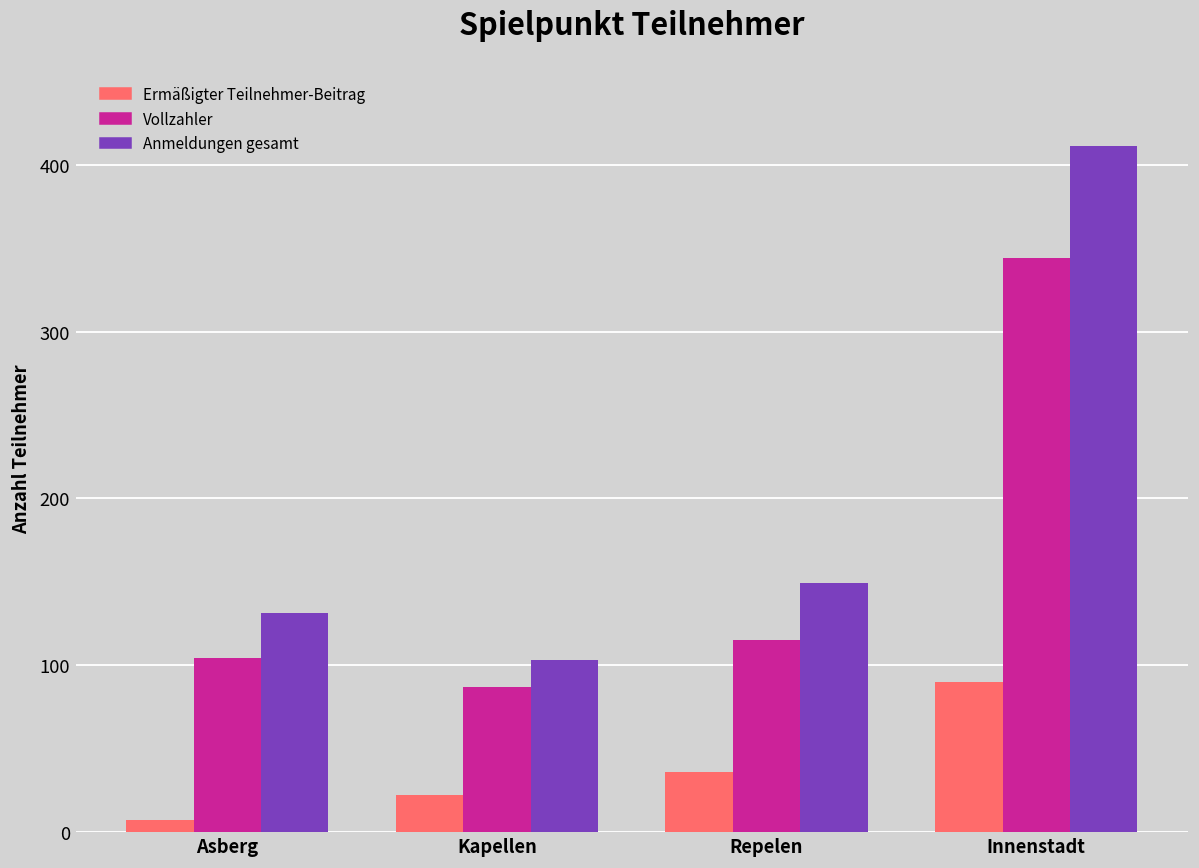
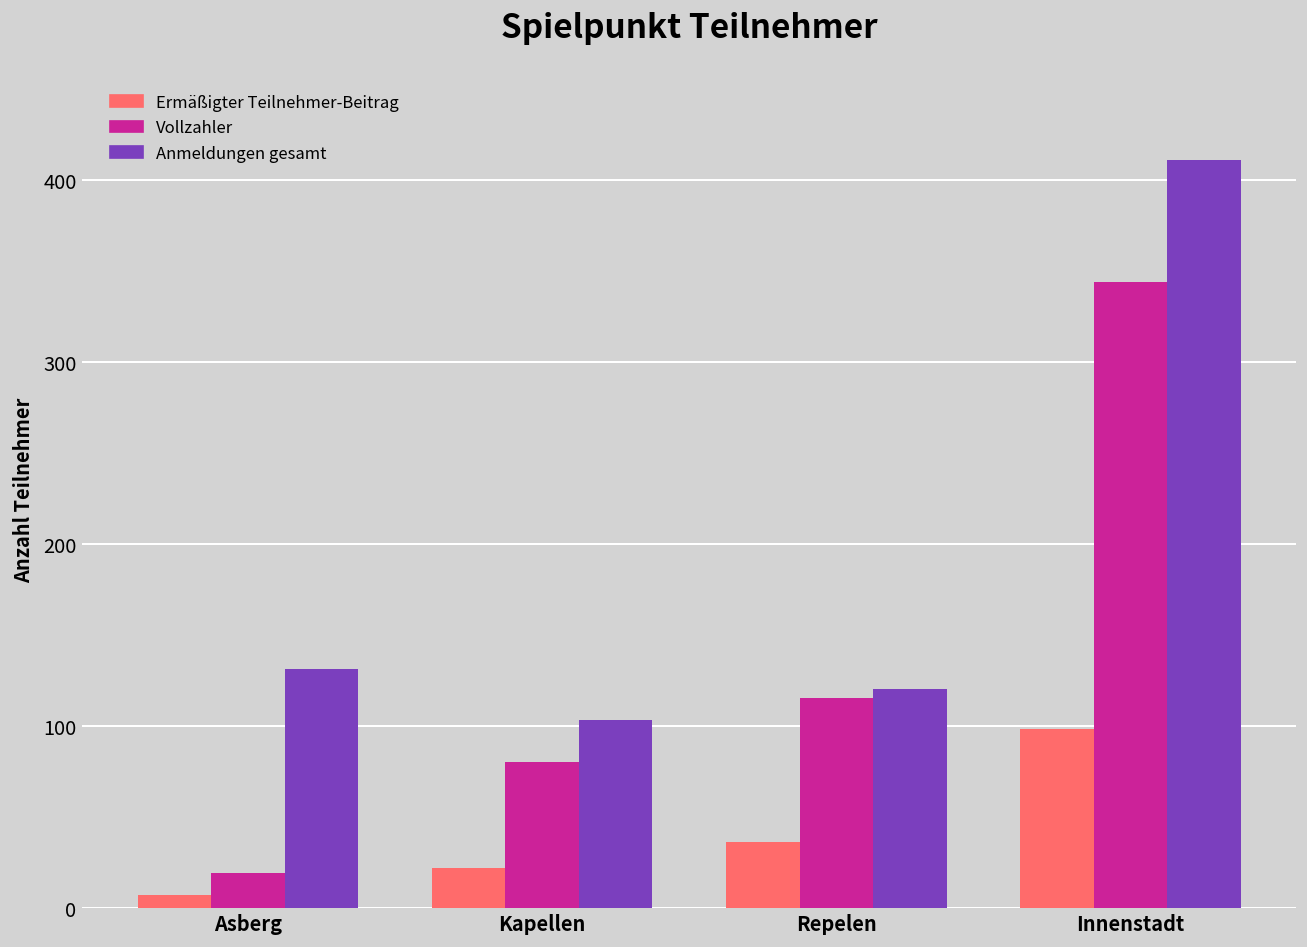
Vollzahler, Asberg: 104 -> 19
Vollzahler, Kapellen: 87 -> 80
Anmeldungen gesamt, Repelen: 149 -> 120
Ermäßigter Teilnehmer-Beitrag, Innenstadt: 90 -> 98
